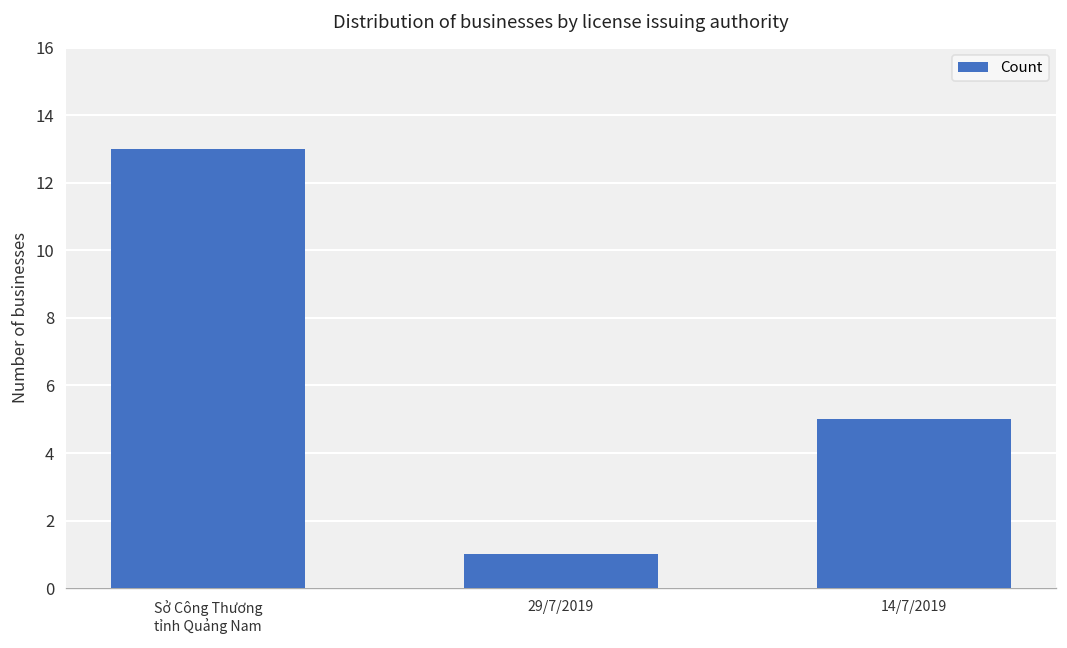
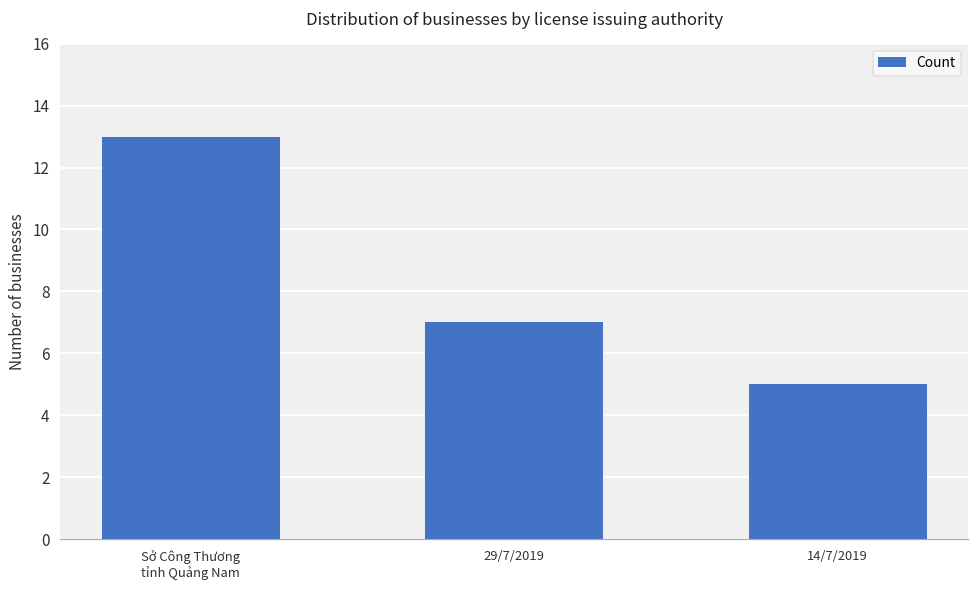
29/7/2019: 1 -> 7
